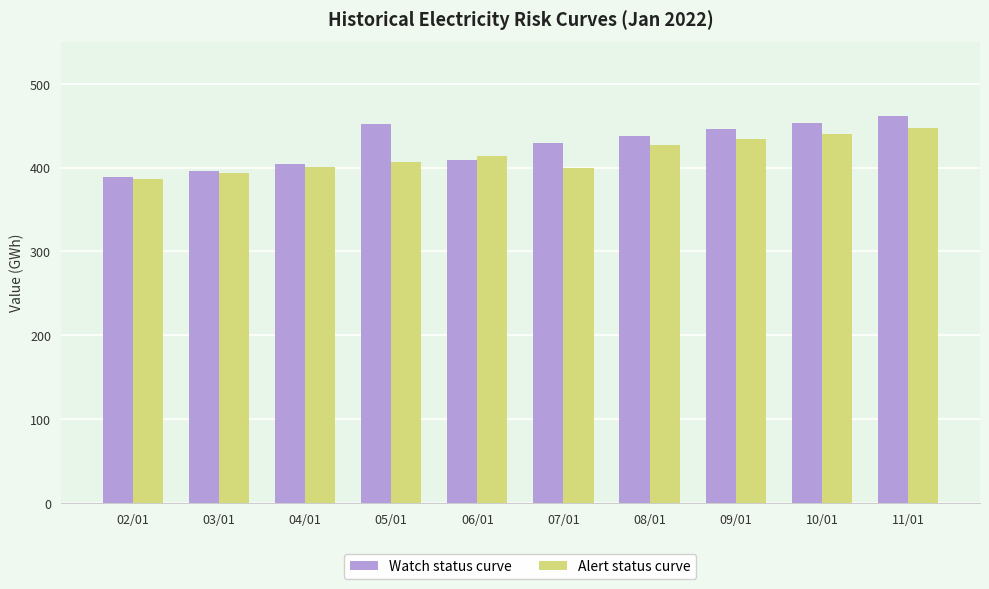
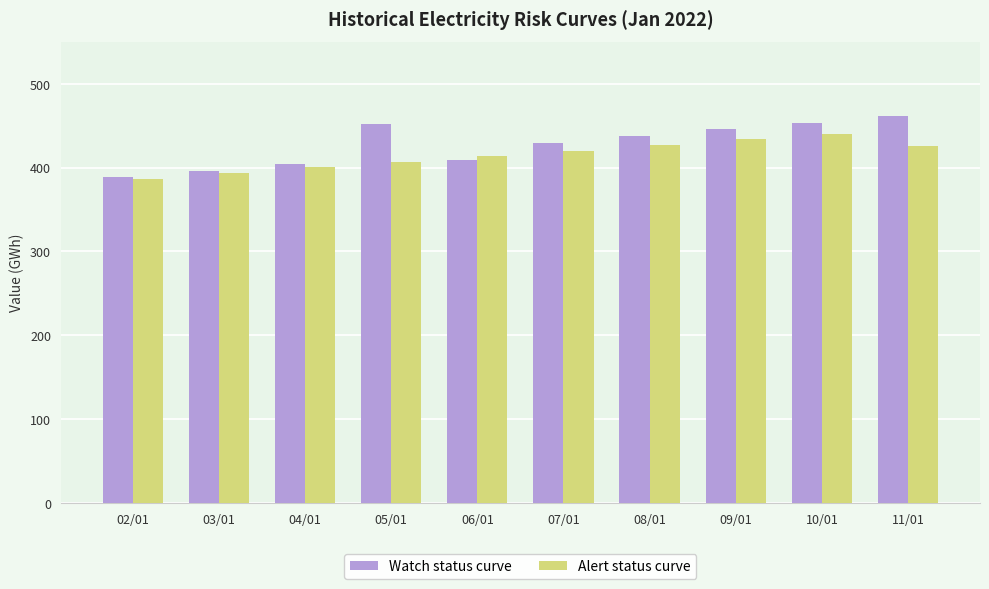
Alert status curve, 07/01: 400 -> 420
Alert status curve, 11/01: 450 -> 430
